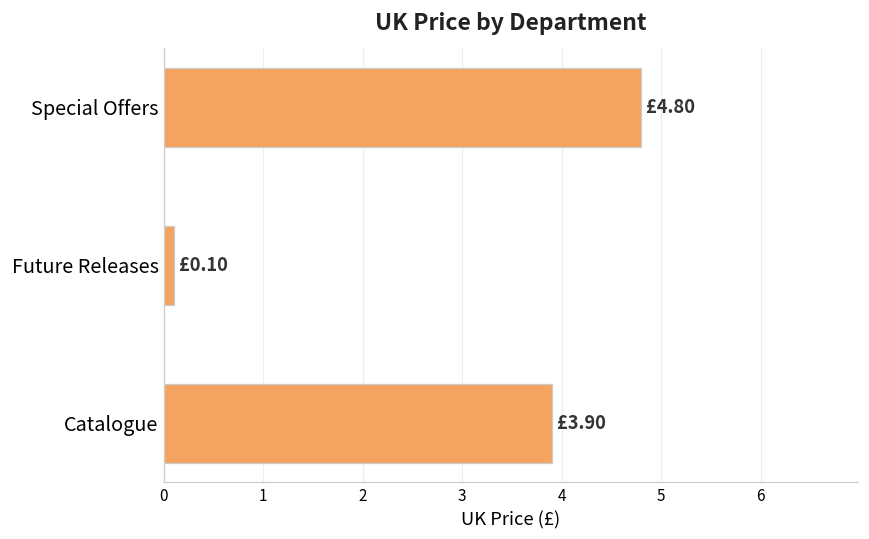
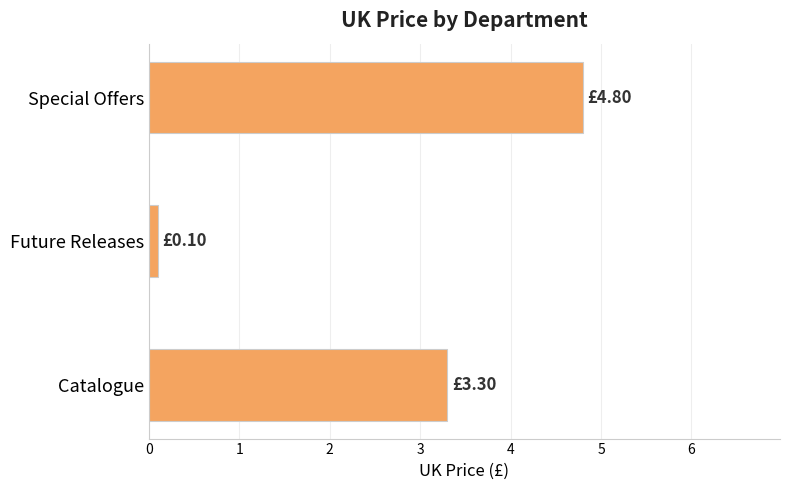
Catalogue: £3.90 -> £3.30
